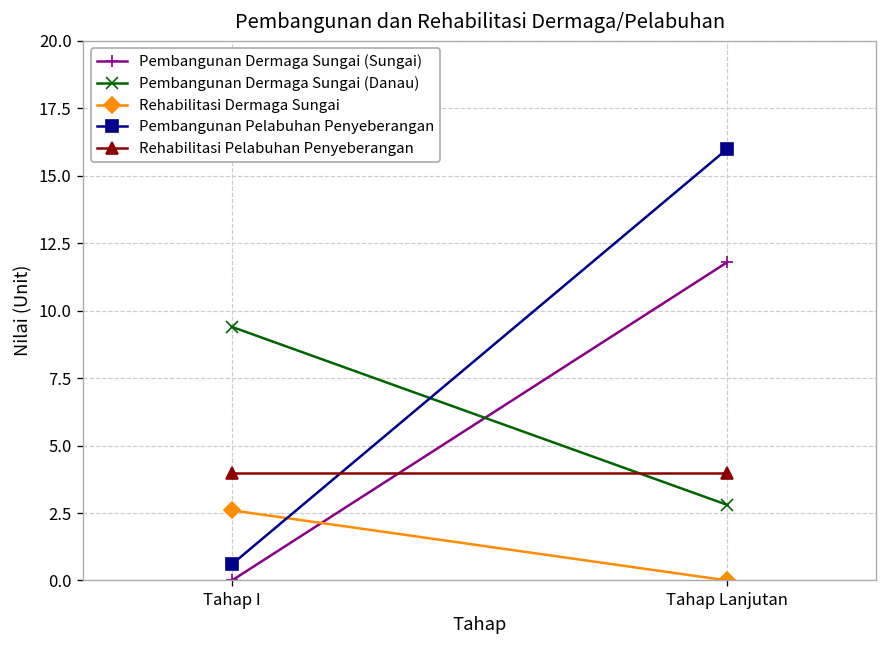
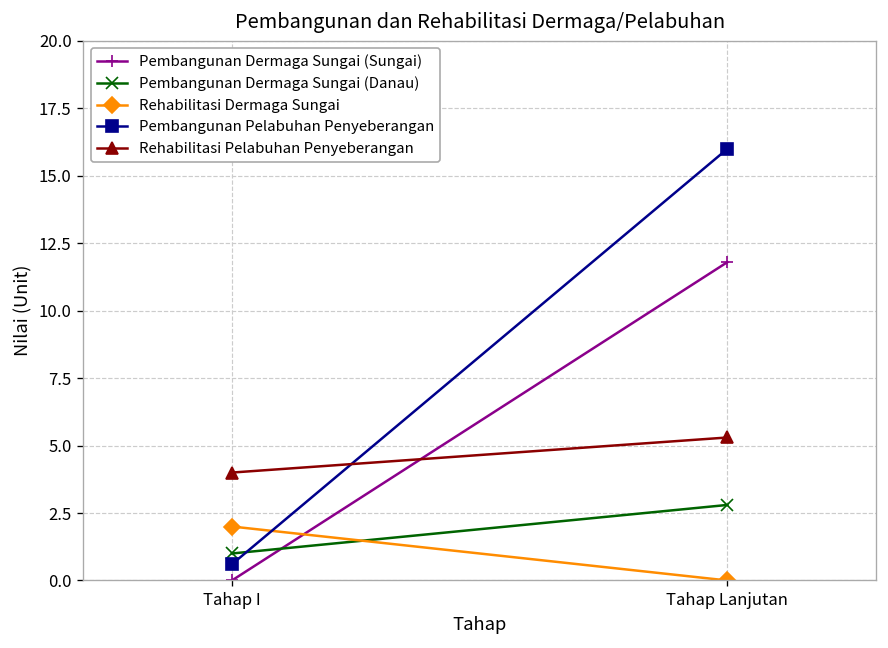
Pembangunan Dermaga Sungai (Danau), Tahap I: 9.4 -> 1.0
Rehabilitasi Dermaga Sungai, Tahap I: 2.6 -> 2.0
Rehabilitasi Pelabuhan Penyeberangan, Tahap Lanjutan: 4.0 -> 5.3
